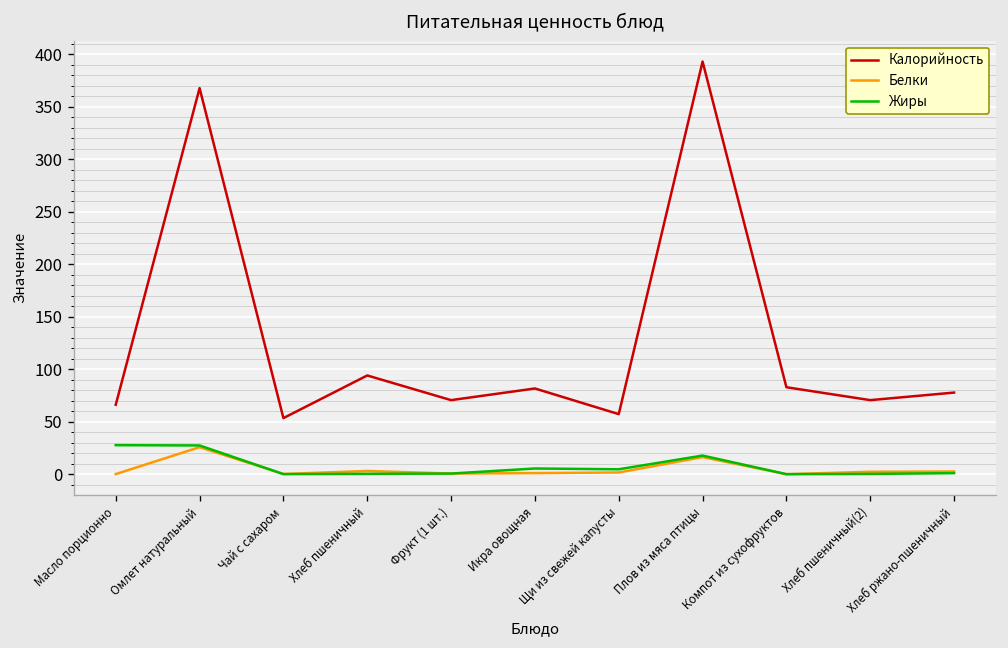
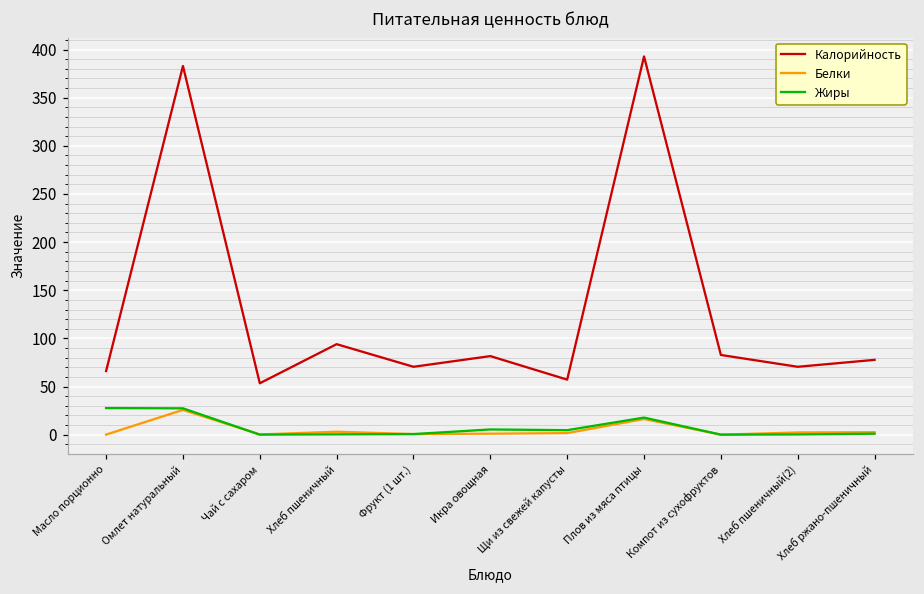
Калорийность, Омлет натуральный: 370 -> 380
